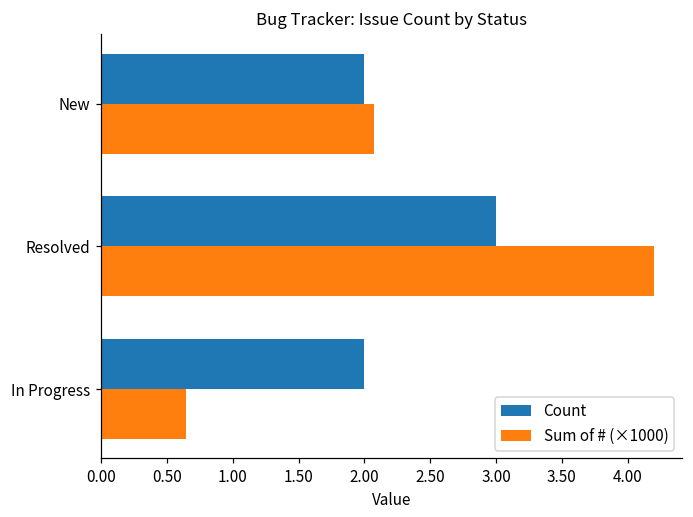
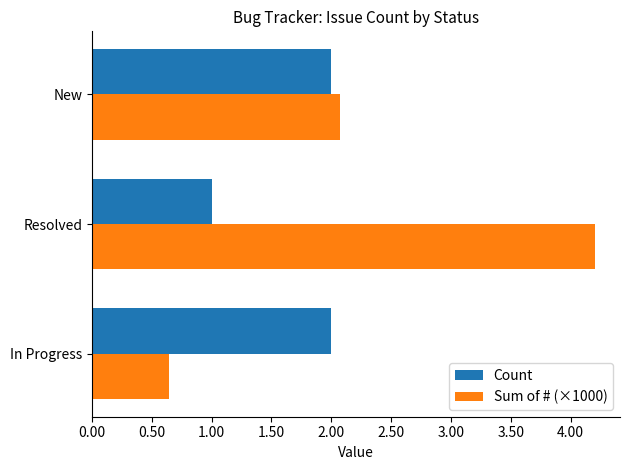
Count, Resolved: 3 -> 1
